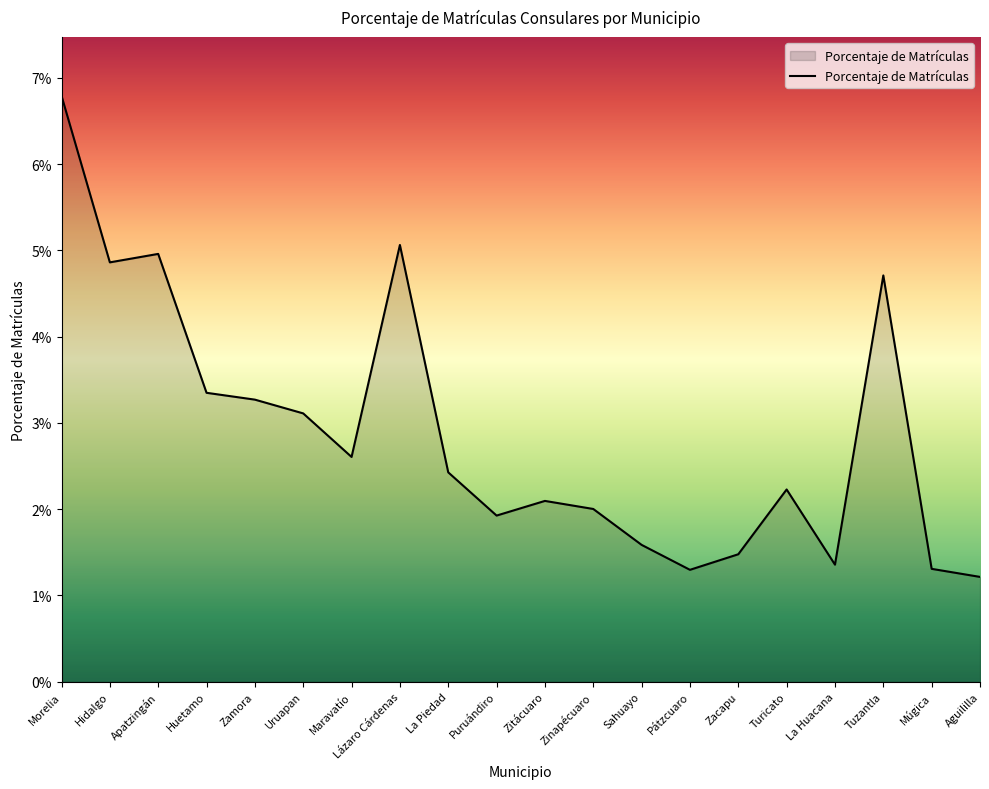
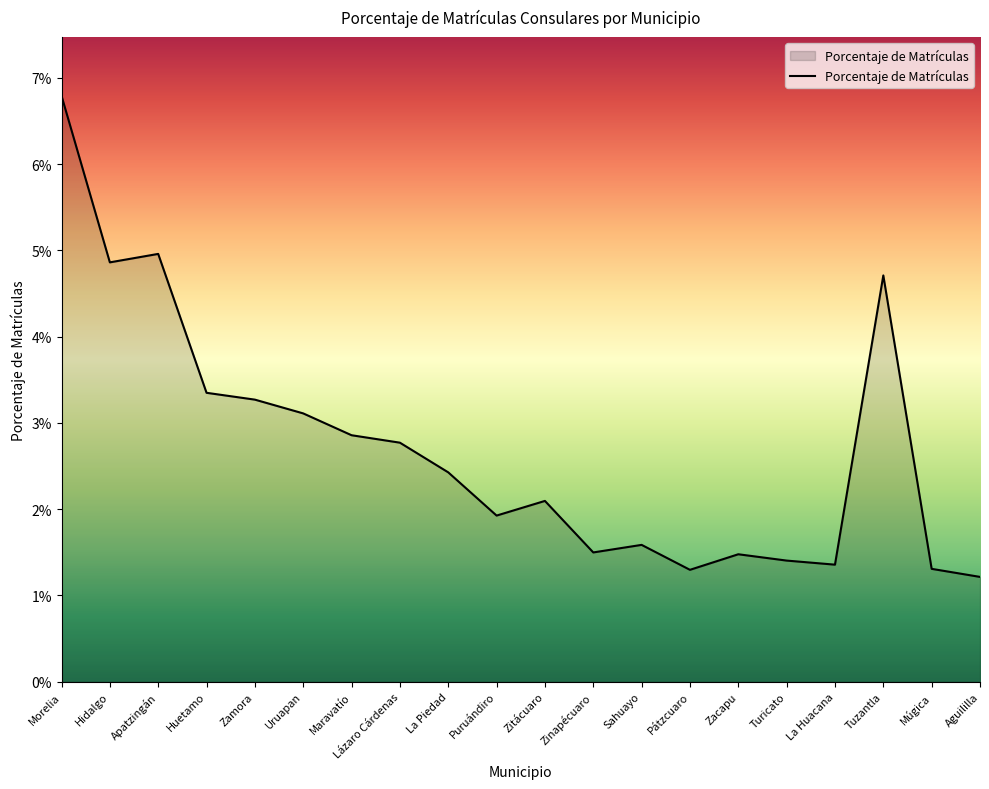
Maravatío: 2.6% -> 2.9%
Lázaro Cárdenas: 5.1% -> 2.8%
Zinapécuaro: 2.0% -> 1.5%
Turicato: 2.2% -> 1.4%
